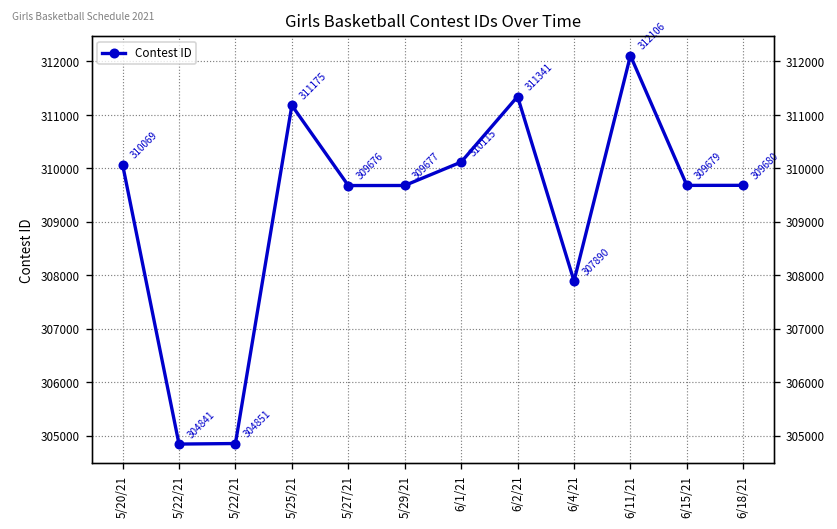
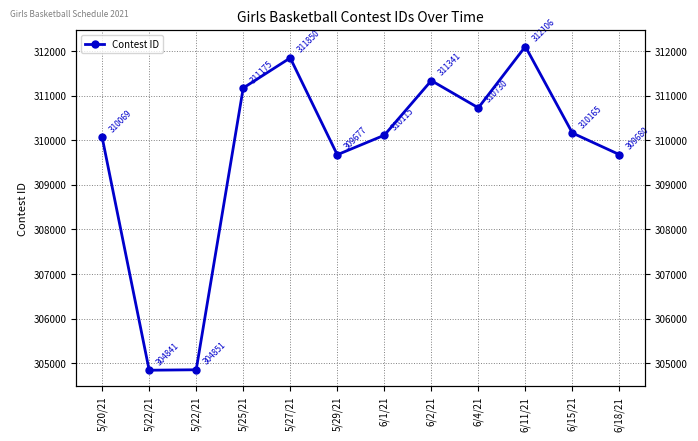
5/27/21: 309676 -> 311850
6/4/21: 307890 -> 310730
6/15/21: 309679 -> 310165
